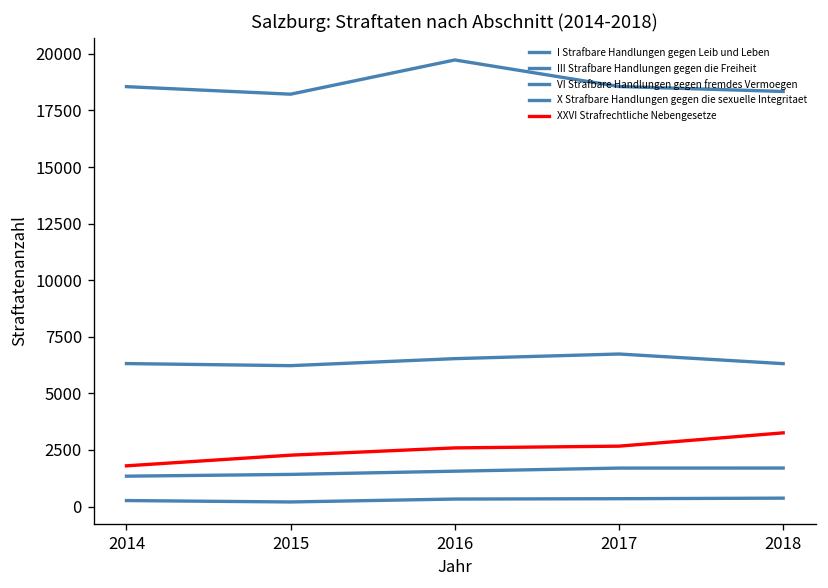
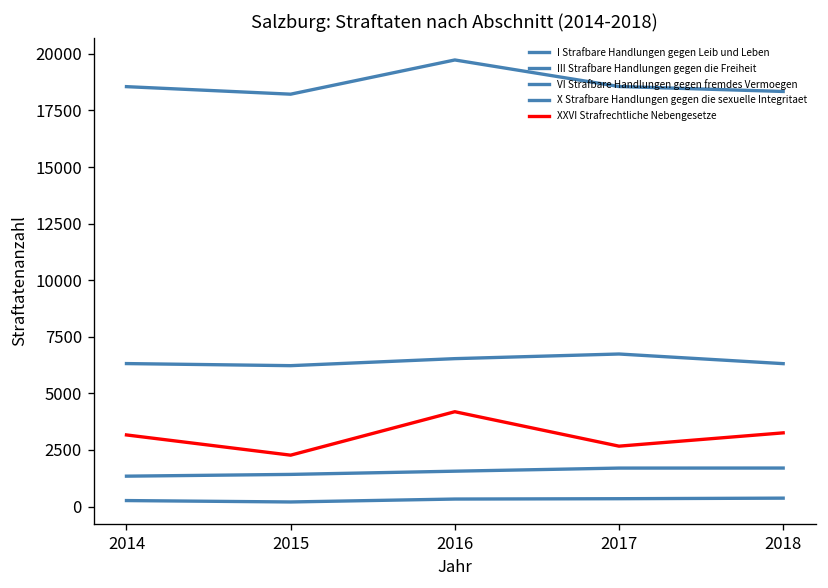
XXVI Strafrechtliche Nebengesetze, 2014: 1800 -> 3200
XXVI Strafrechtliche Nebengesetze, 2016: 2600 -> 4200
